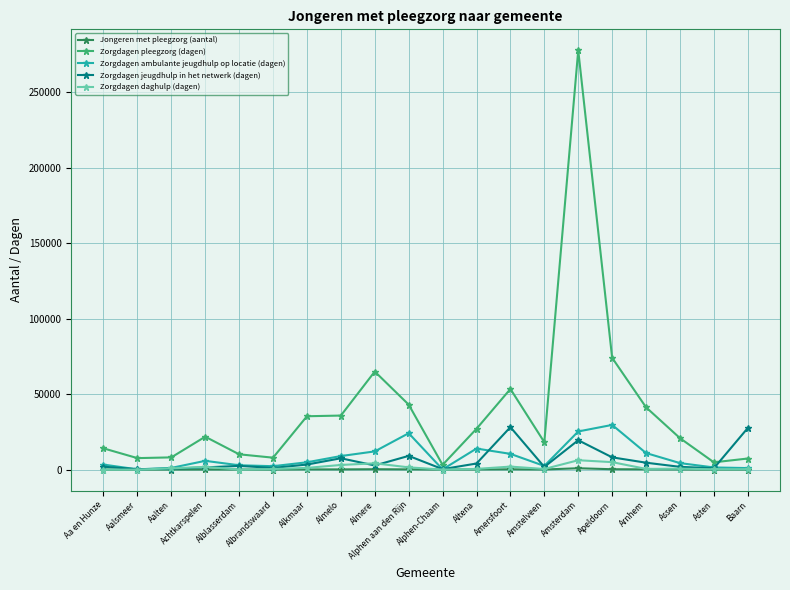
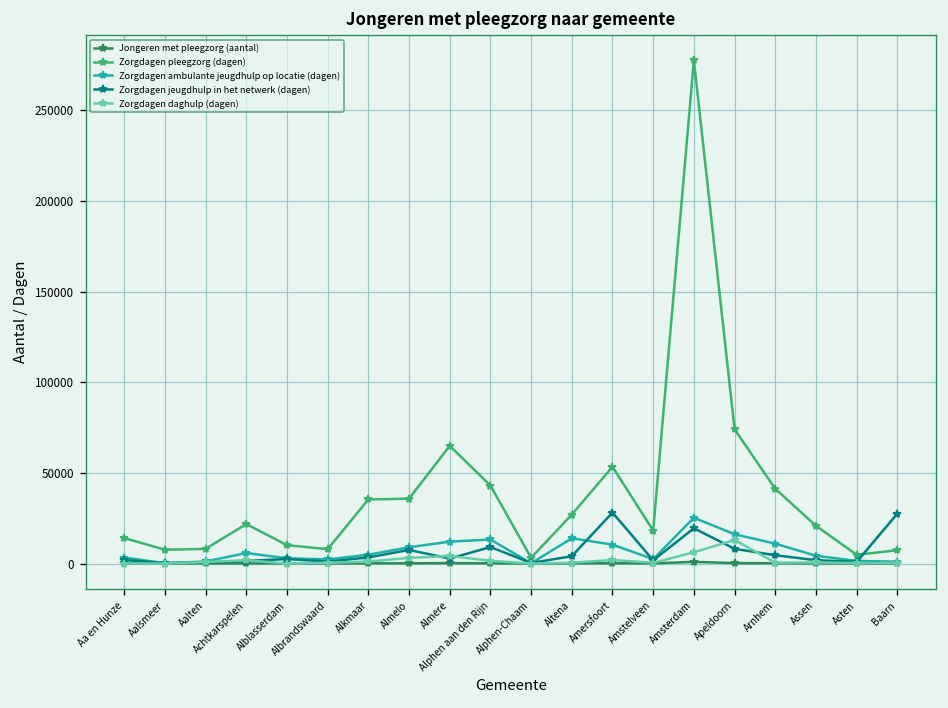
Zorgdagen ambulante jeugdhulp op locatie (dagen), Alphen aan den Rijn: 24000 -> 13000
Zorgdagen ambulante jeugdhulp op locatie (dagen), Apeldoorn: 30000 -> 16000
Zorgdagen daghulp (dagen), Apeldoorn: 5000 -> 13000
